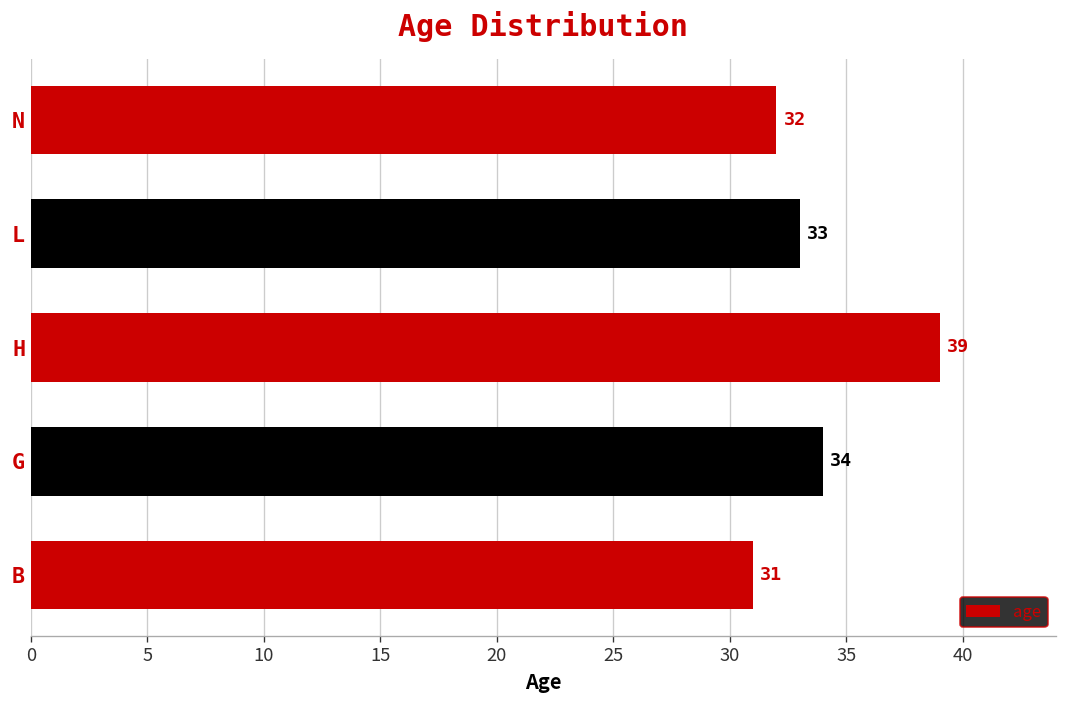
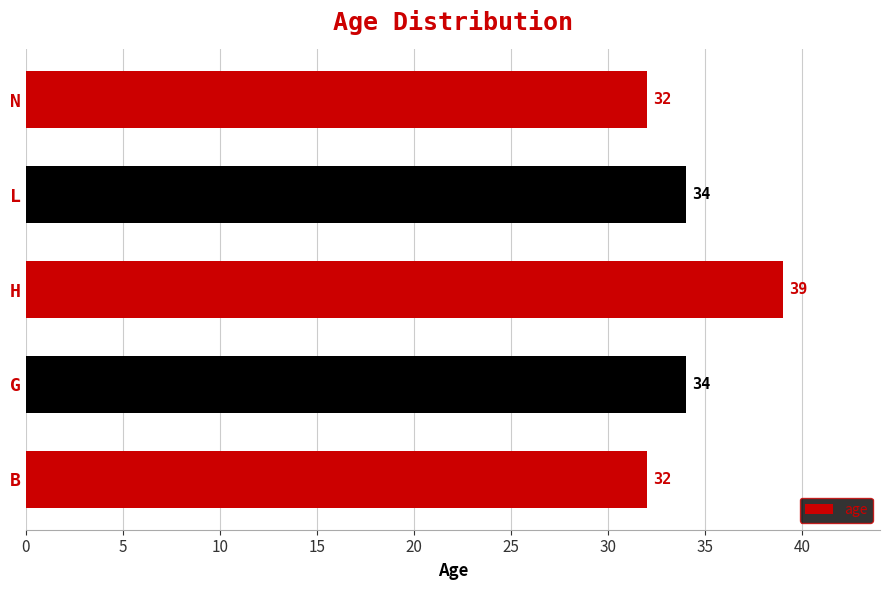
L: 33 -> 34
B: 31 -> 32
